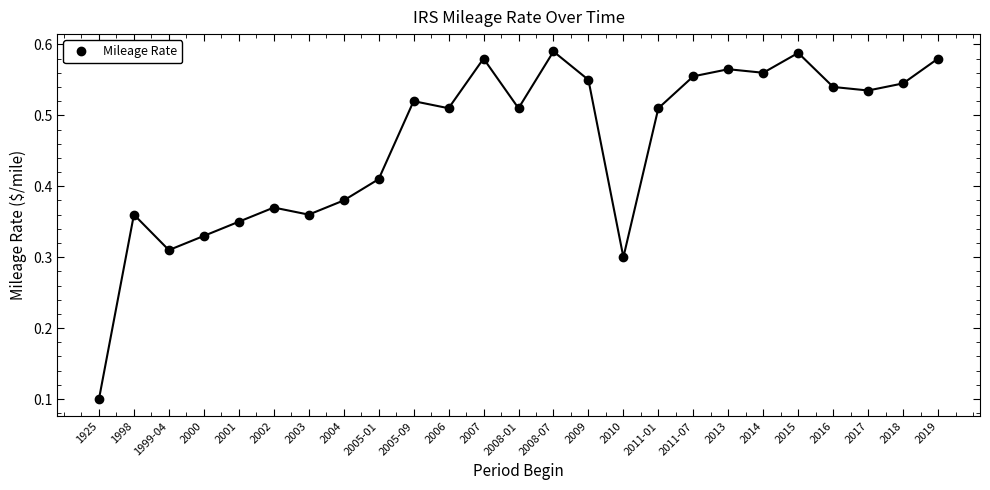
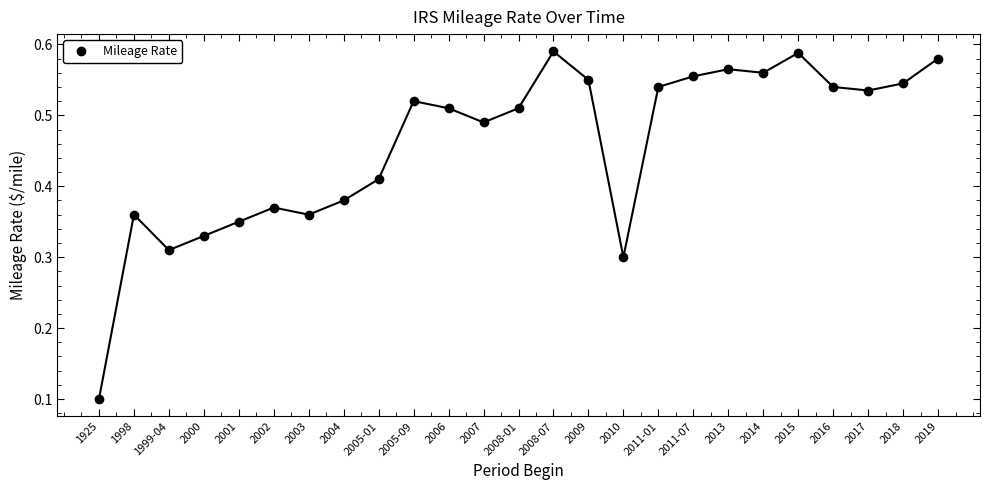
2007: 0.58 -> 0.49
2011-01: 0.51 -> 0.54
